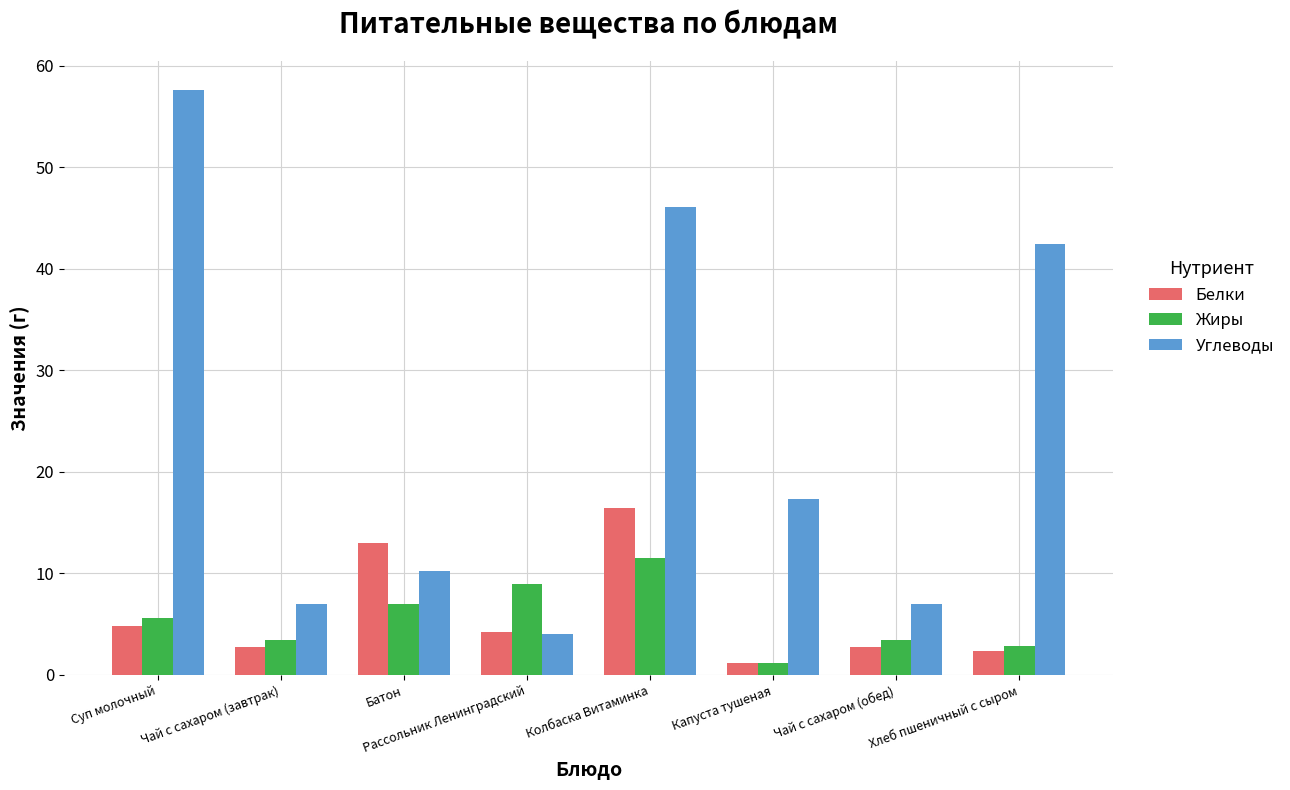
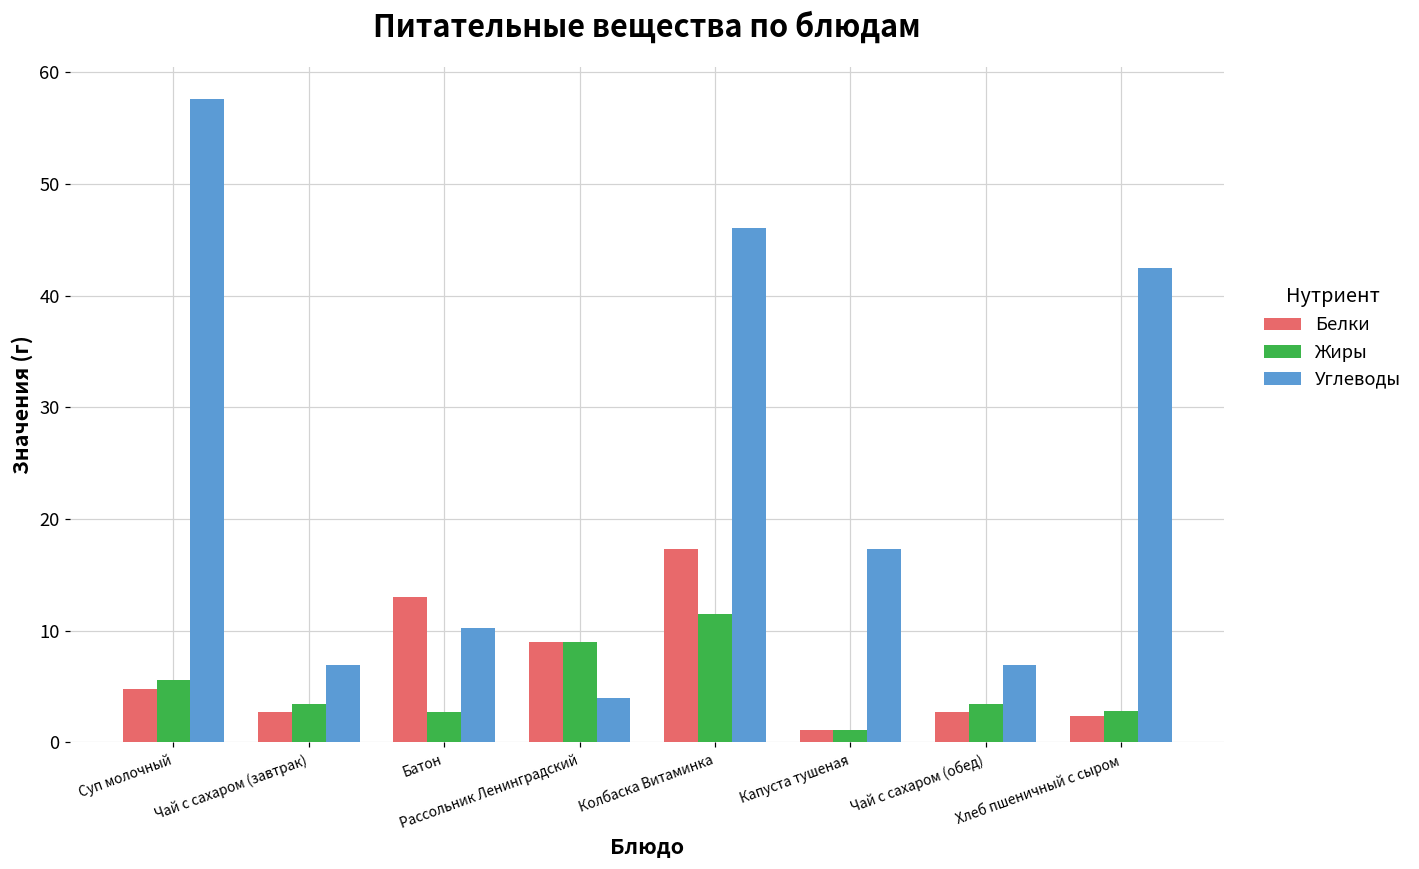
Жиры, Батон: 7.0 -> 2.7
Белки, Рассольник Ленинградский: 4.2 -> 9.0
Белки, Колбаска Витаминка: 16.4 -> 17.3
